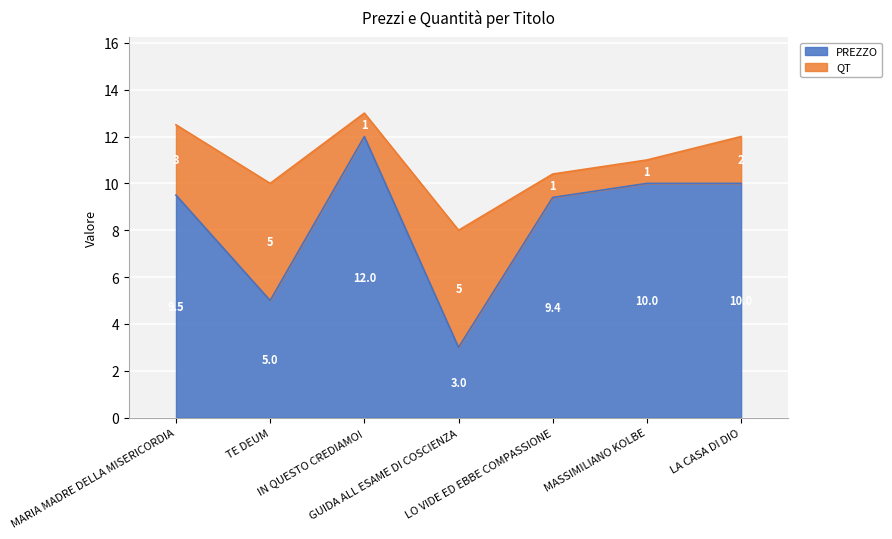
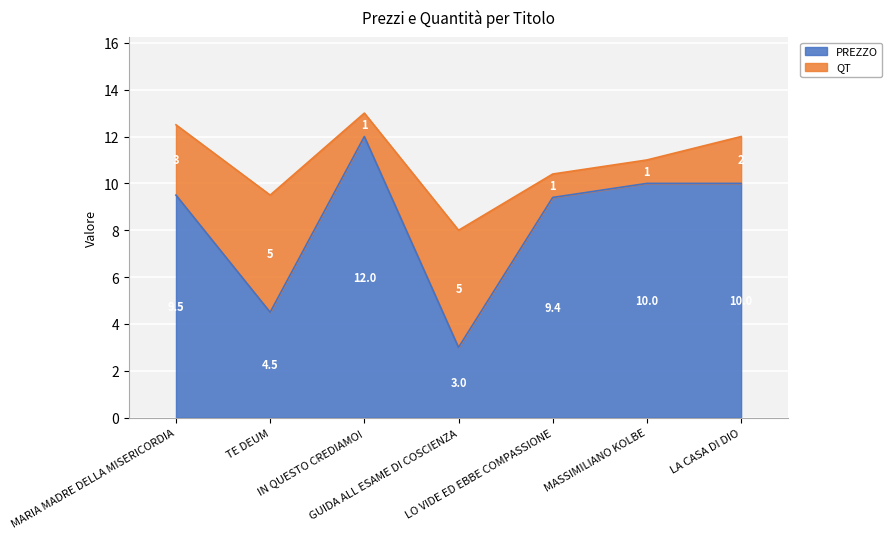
PREZZO, TE DEUM: 5.0 -> 4.5
